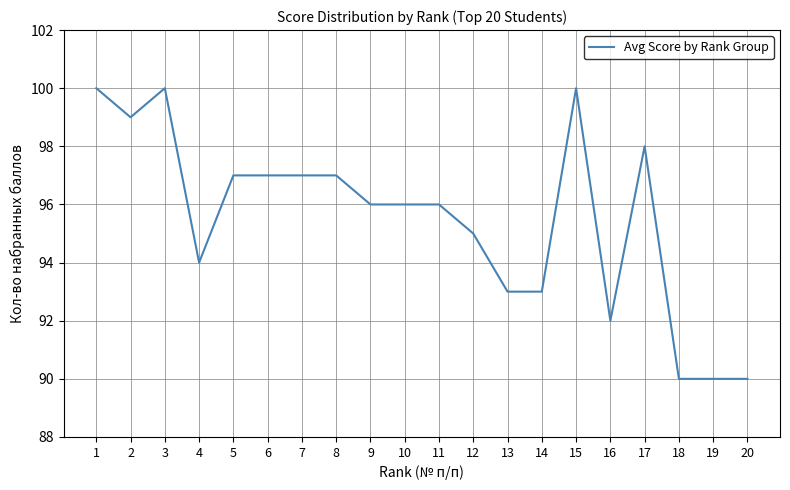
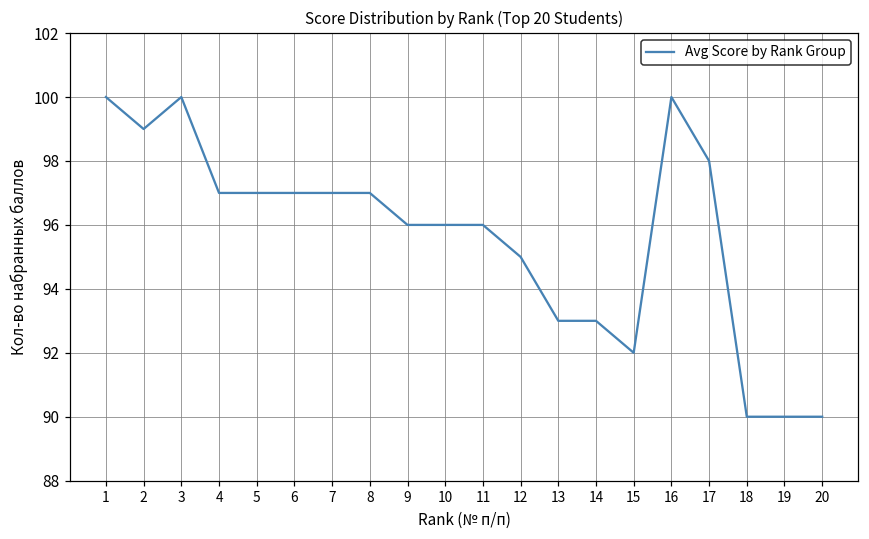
4: 94 -> 97
15: 100 -> 92
16: 92 -> 100
